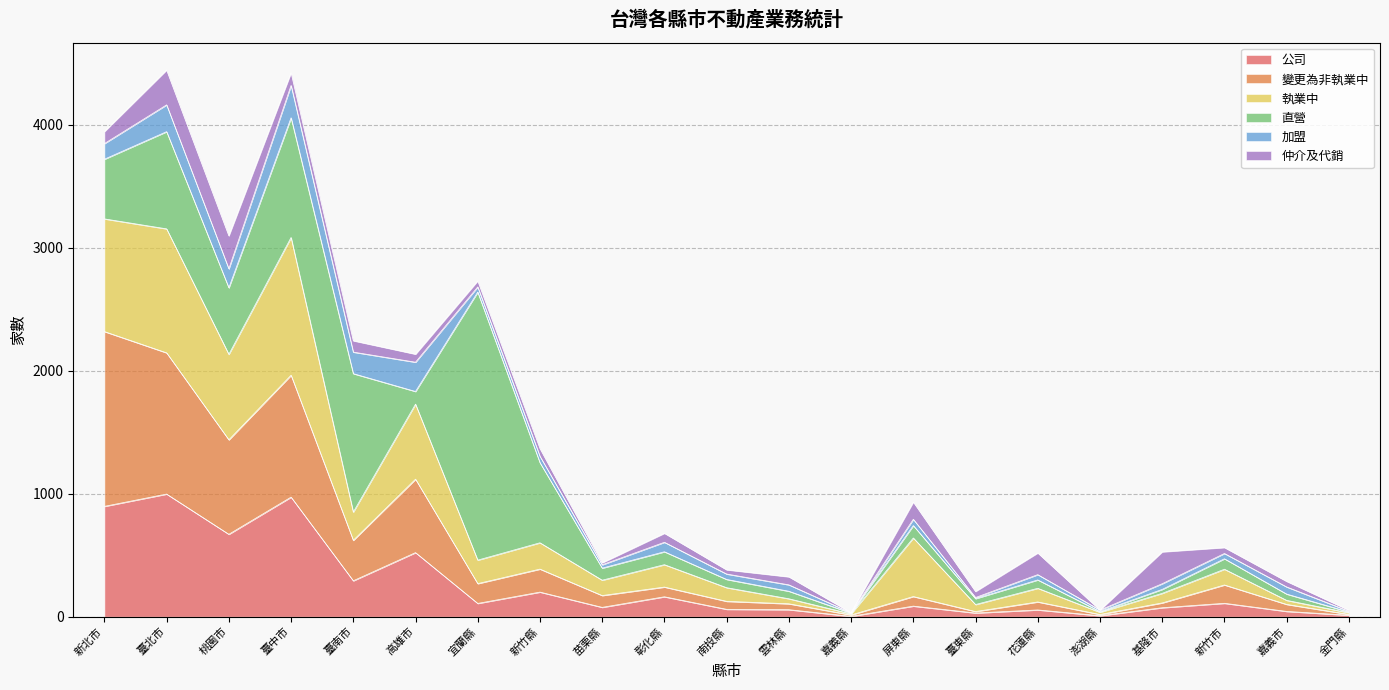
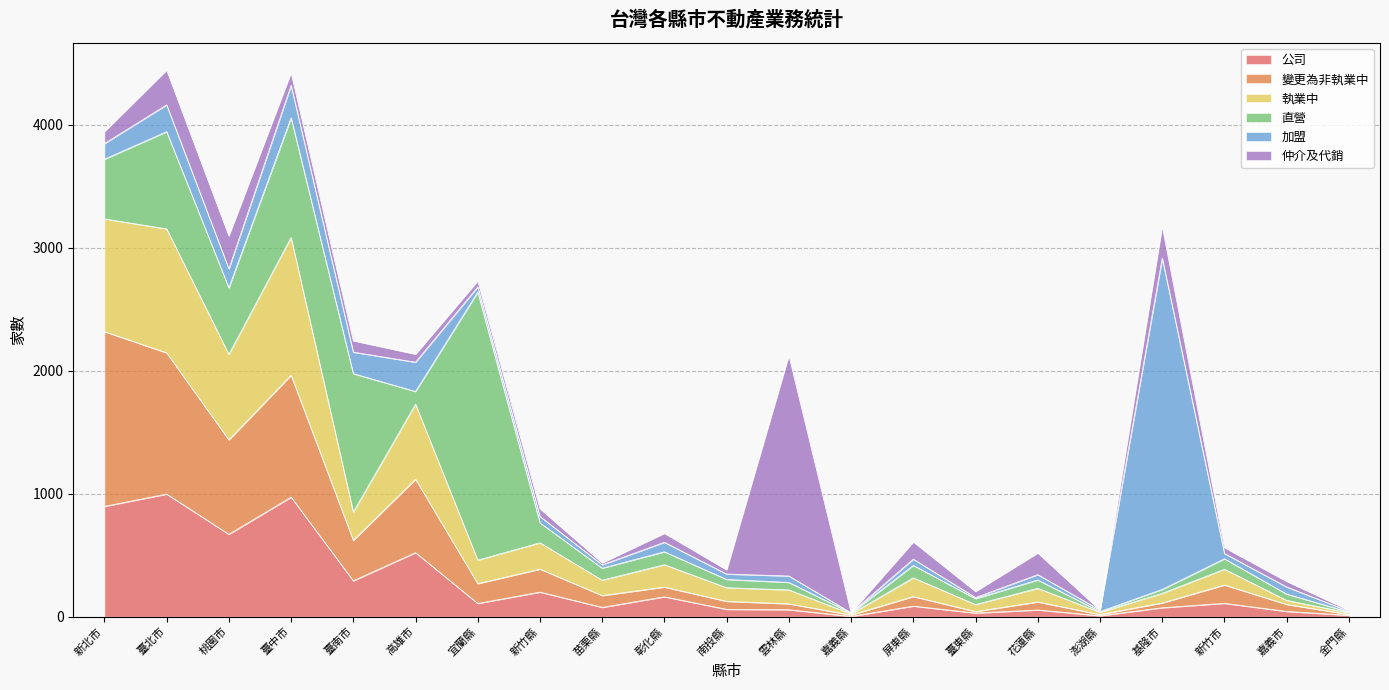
直營, 新竹縣: 650 -> 160
執業中, 雲林縣: 40 -> 110
仲介及代銷, 雲林縣: 70 -> 1790
執業中, 屏東縣: 480 -> 150
加盟, 基隆市: 50 -> 2690
